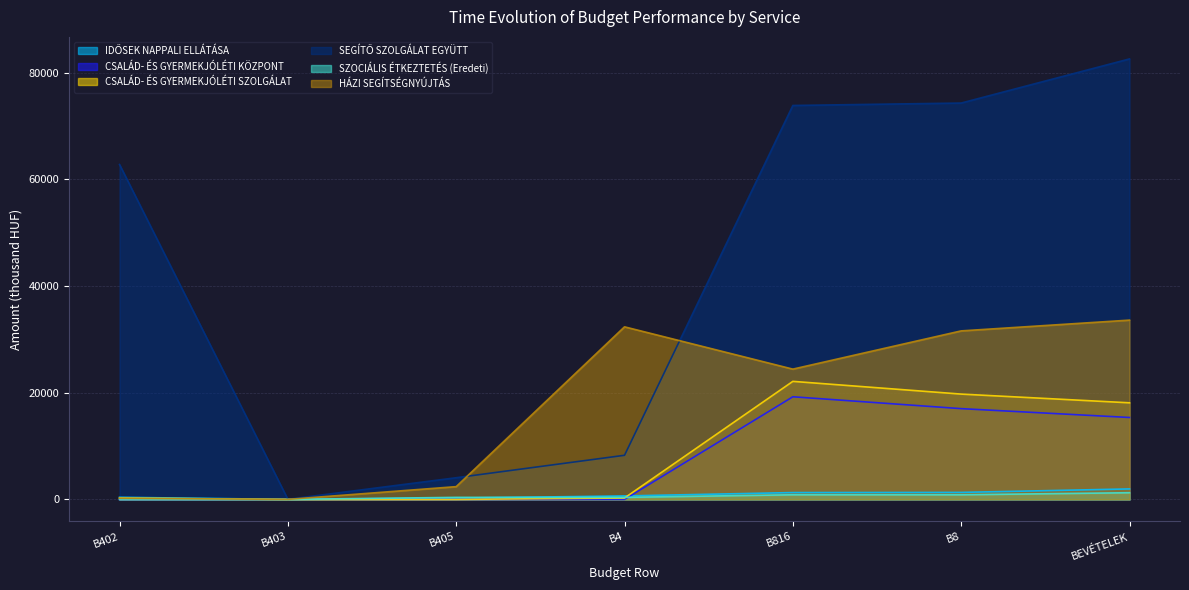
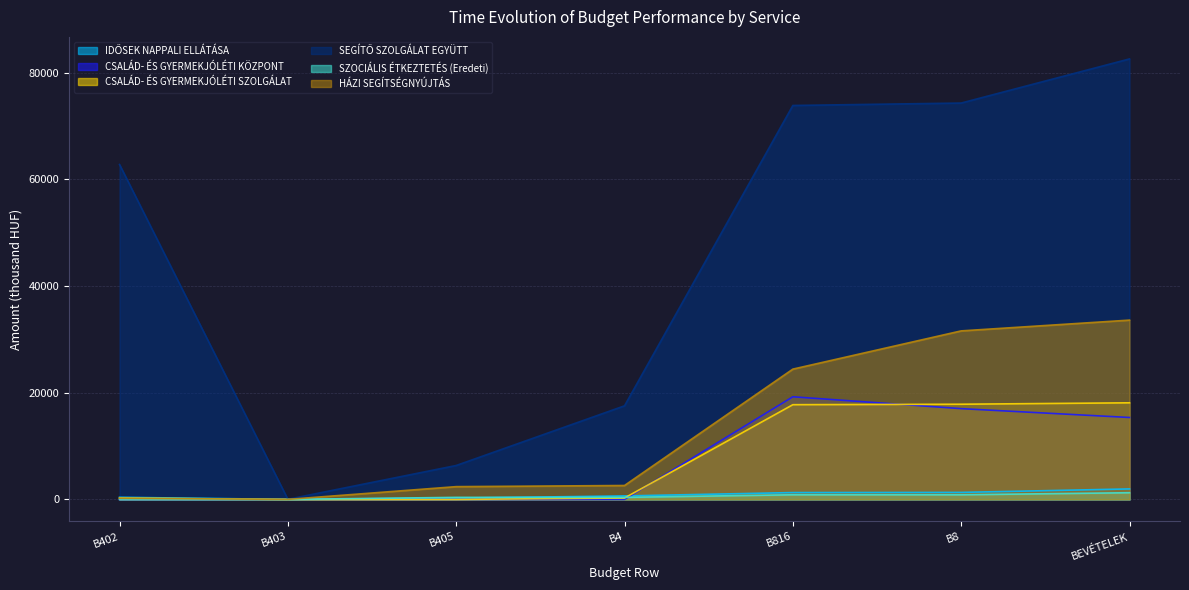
SEGÍTŐ SZOLGÁLAT EGYÜTT, B405: 4000 -> 6000
SEGÍTŐ SZOLGÁLAT EGYÜTT, B4: 8000 -> 18000
HÁZI SEGÍTSÉGNYÚJTÁS, B4: 32000 -> 3000
CSALÁD- ÉS GYERMEKJÓLÉTI SZOLGÁLAT, B816: 22000 -> 18000
CSALÁD- ÉS GYERMEKJÓLÉTI SZOLGÁLAT, B8: 20000 -> 18000
